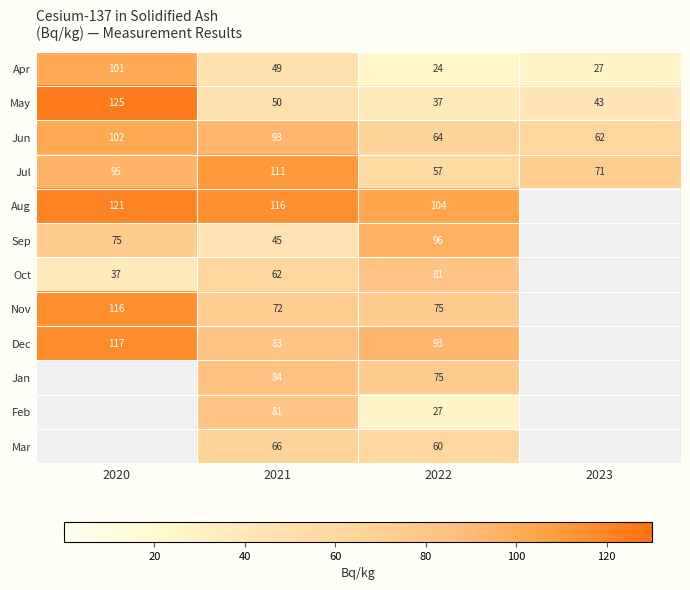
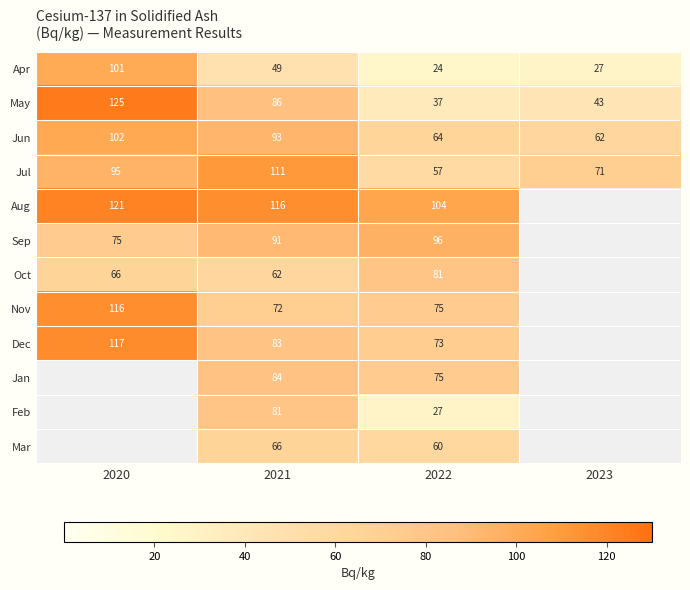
May, 2021: 50 -> 86
Sep, 2021: 45 -> 91
Oct, 2020: 37 -> 66
Dec, 2022: 93 -> 73
